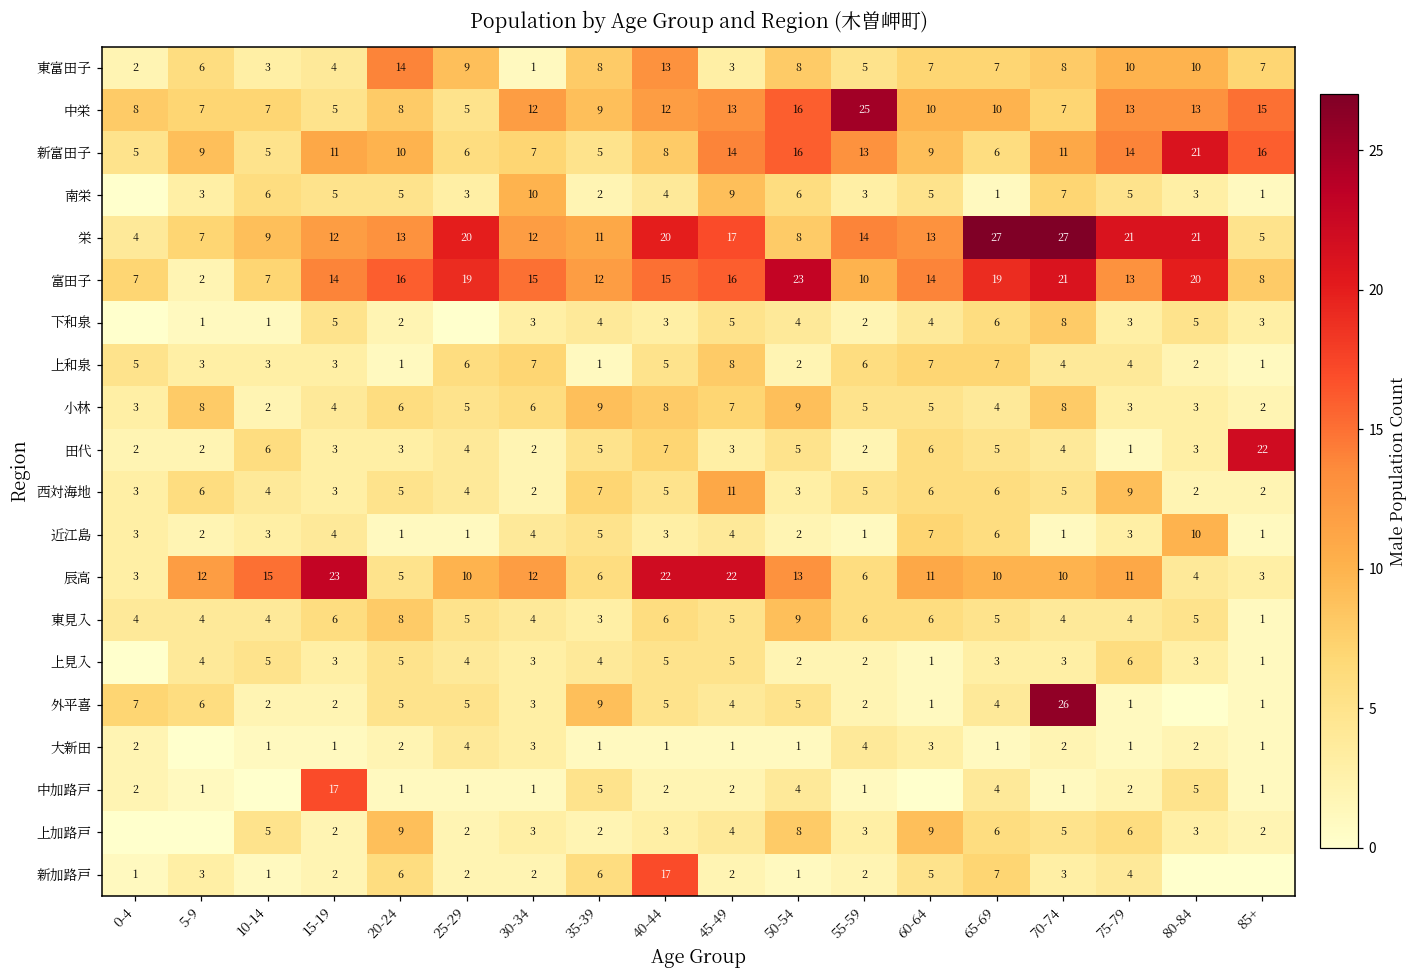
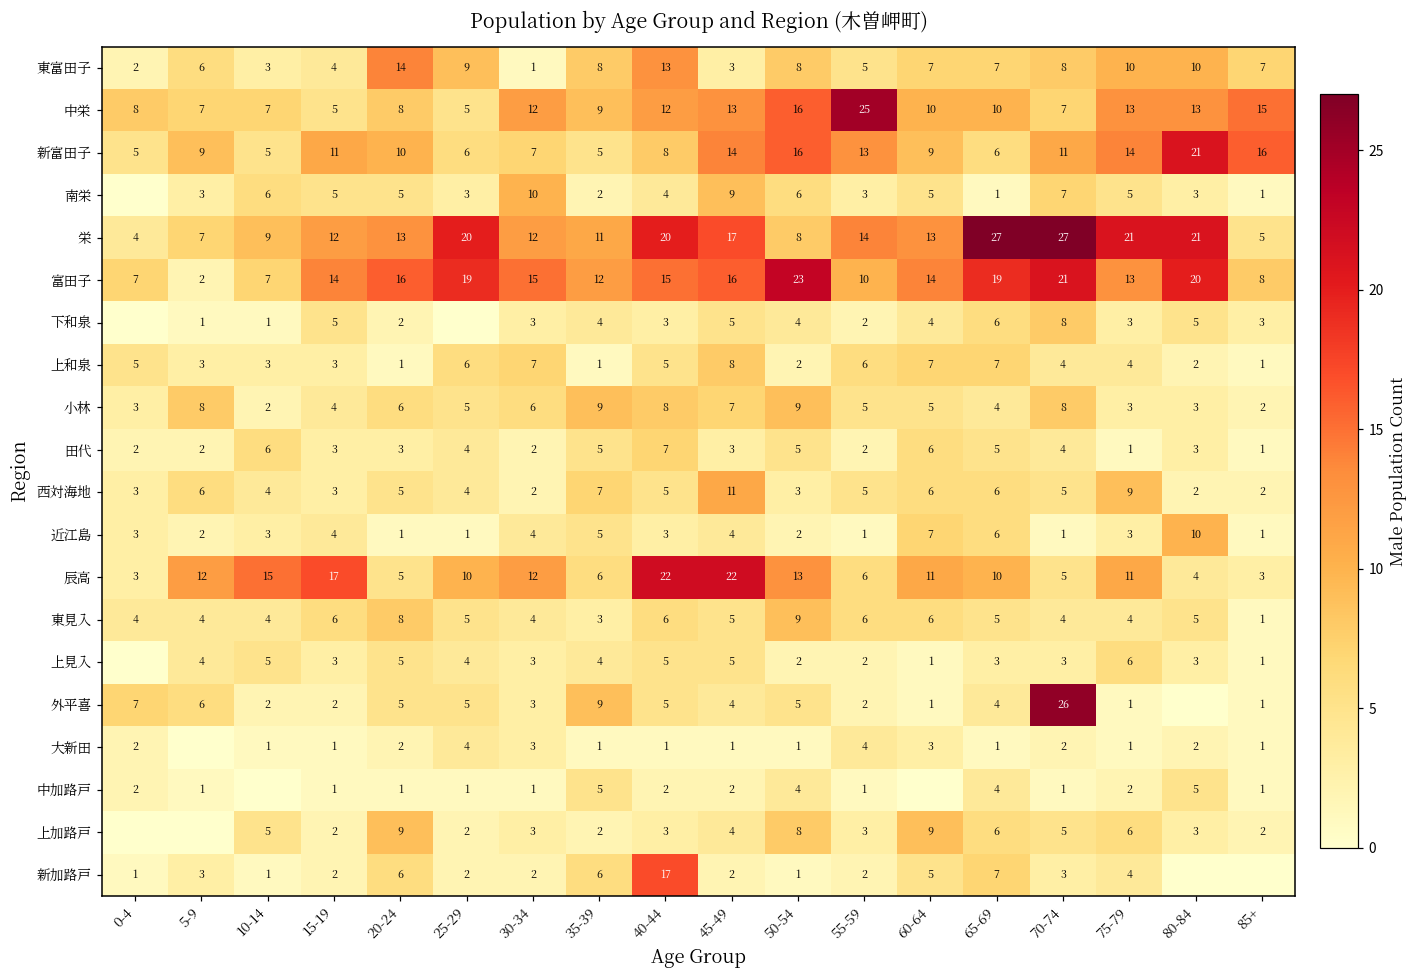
田代, 85+: 22 -> 1
辰高, 15-19: 23 -> 17
辰高, 70-74: 10 -> 5
中加路戸, 15-19: 17 -> 1
